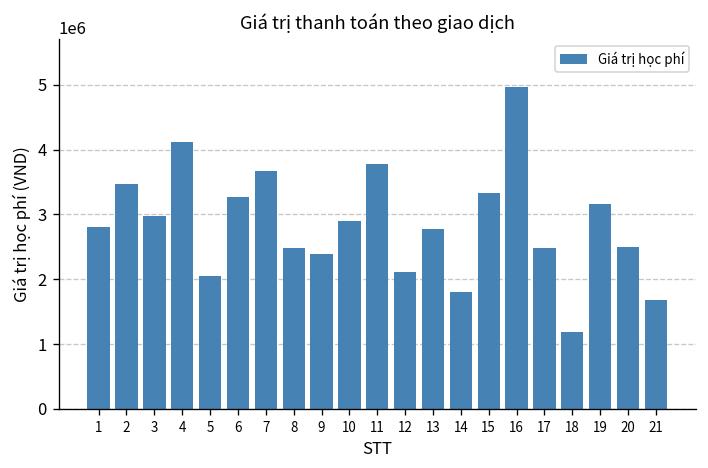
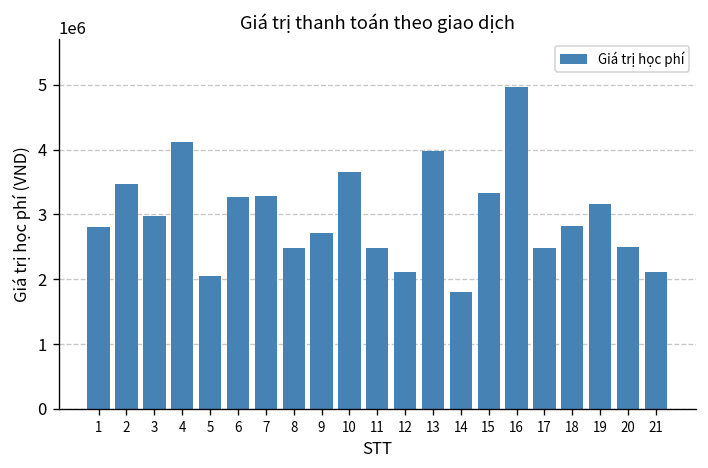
7: 3700000 -> 3300000
9: 2400000 -> 2700000
10: 2900000 -> 3700000
11: 3800000 -> 2500000
13: 2800000 -> 4000000
18: 1200000 -> 2800000
21: 1700000 -> 2100000
